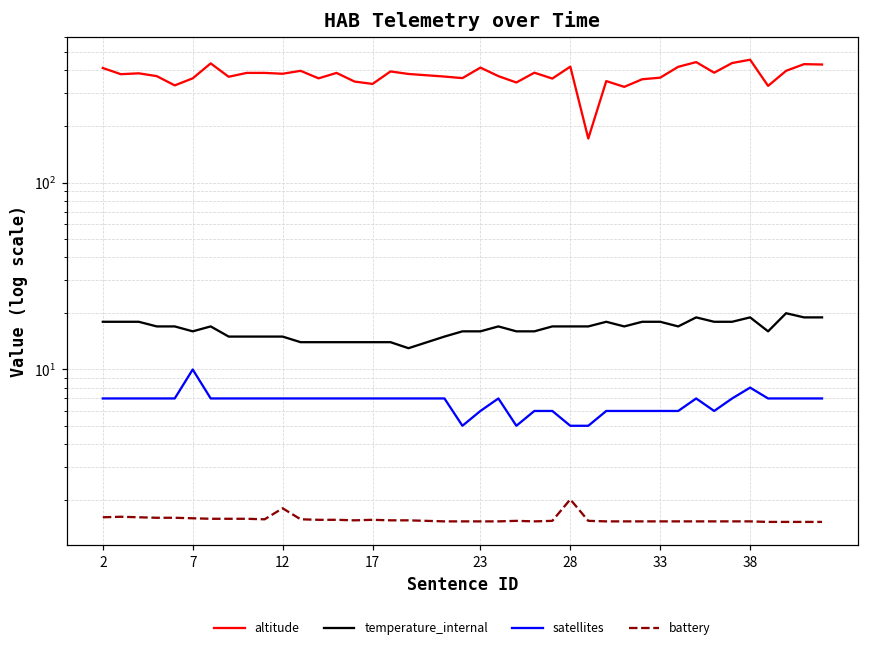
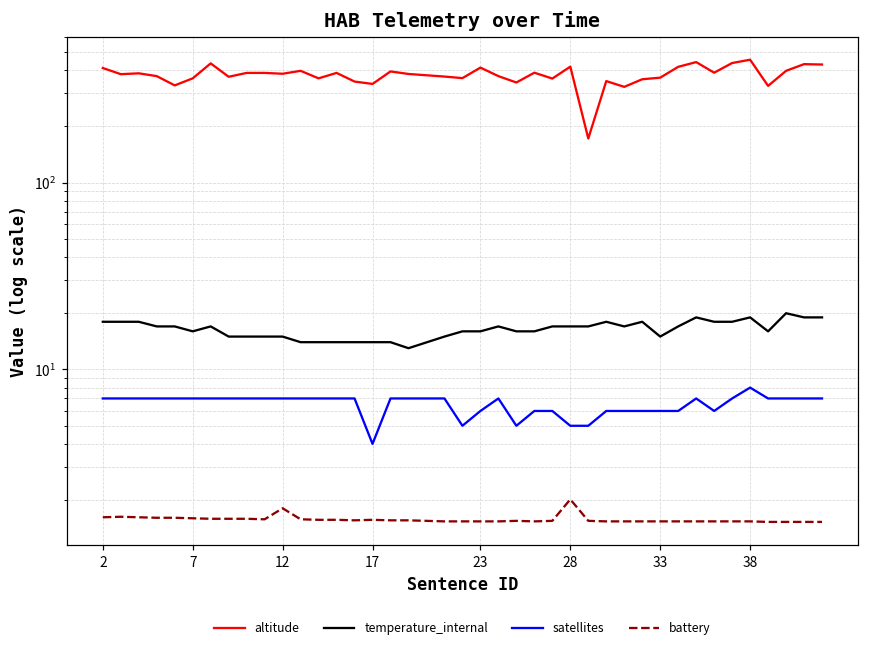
satellites, 7: 10 -> 7
satellites, 17: 7 -> 4
temperature_internal, 33: 18 -> 15
